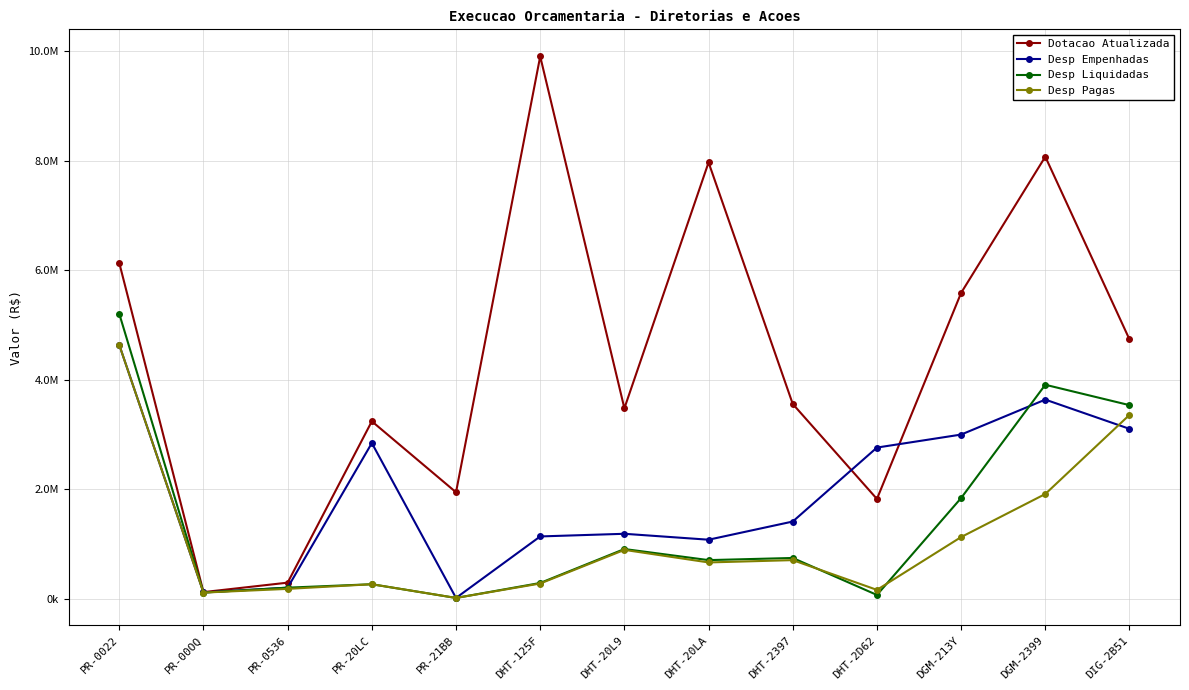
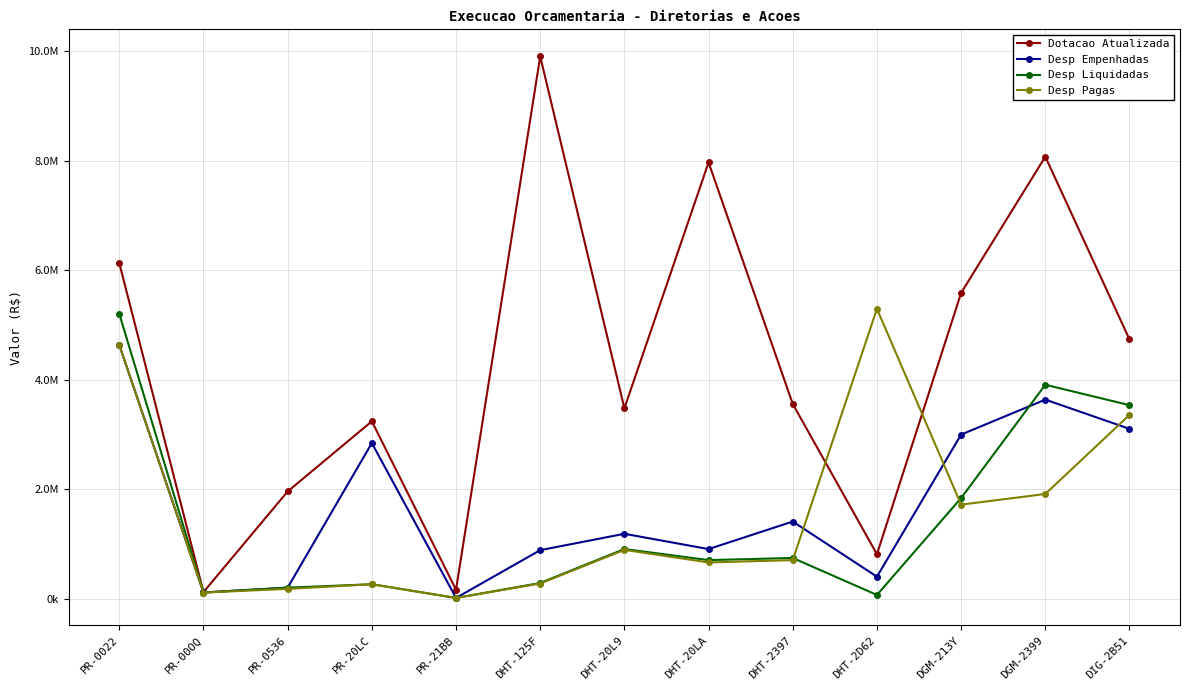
Dotacao Atualizada, PR-0536: 300000 -> 2000000
Dotacao Atualizada, PR-21BB: 1900000 -> 200000
Desp Empenhadas, DHT-125F: 1100000 -> 900000
Desp Empenhadas, DHT-20LA: 1100000 -> 900000
Dotacao Atualizada, DHT-2D62: 1800000 -> 800000
Desp Empenhadas, DHT-2D62: 2800000 -> 400000
Desp Pagas, DHT-2D62: 200000 -> 5300000
Desp Pagas, DGM-213Y: 1100000 -> 1700000
